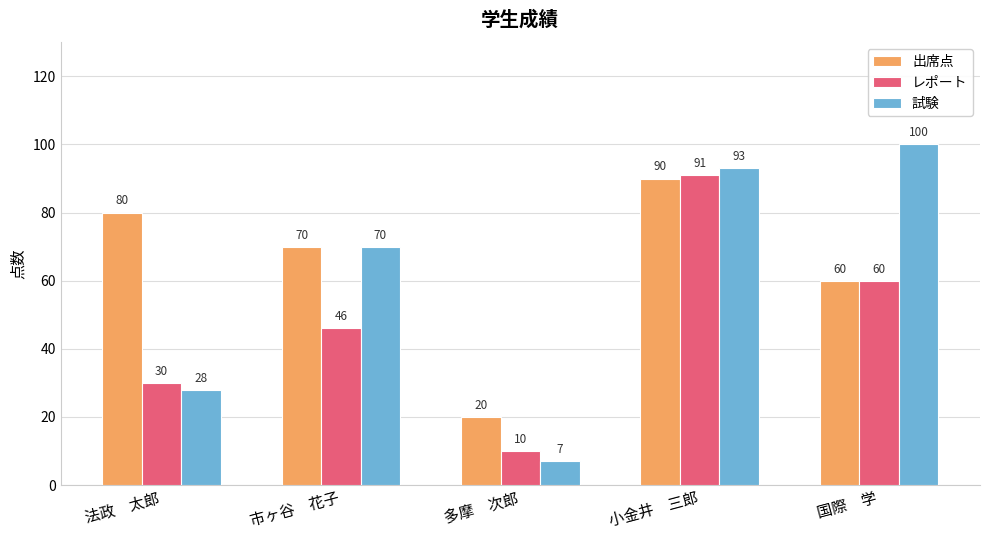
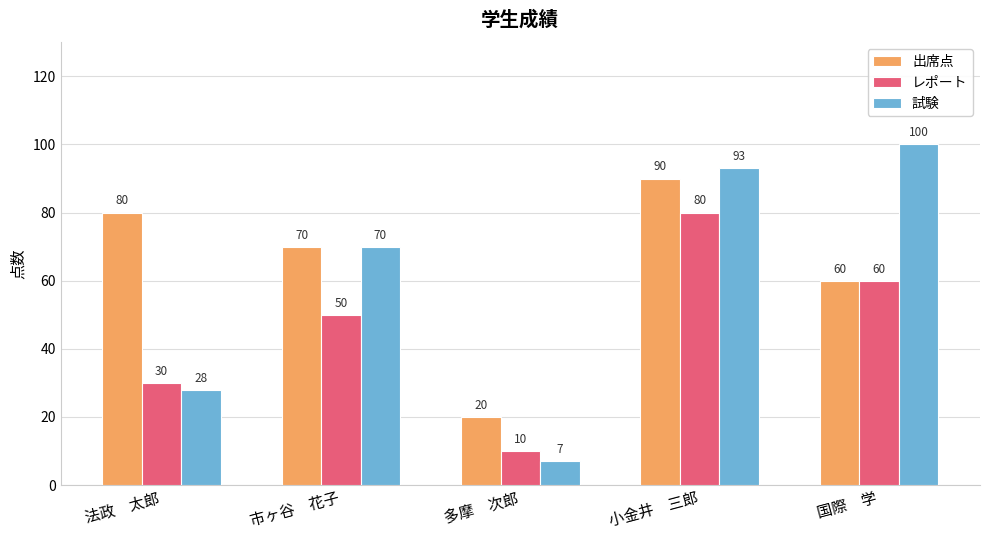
レポート, 市ヶ谷 花子: 46 -> 50
レポート, 小金井 三郎: 91 -> 80
